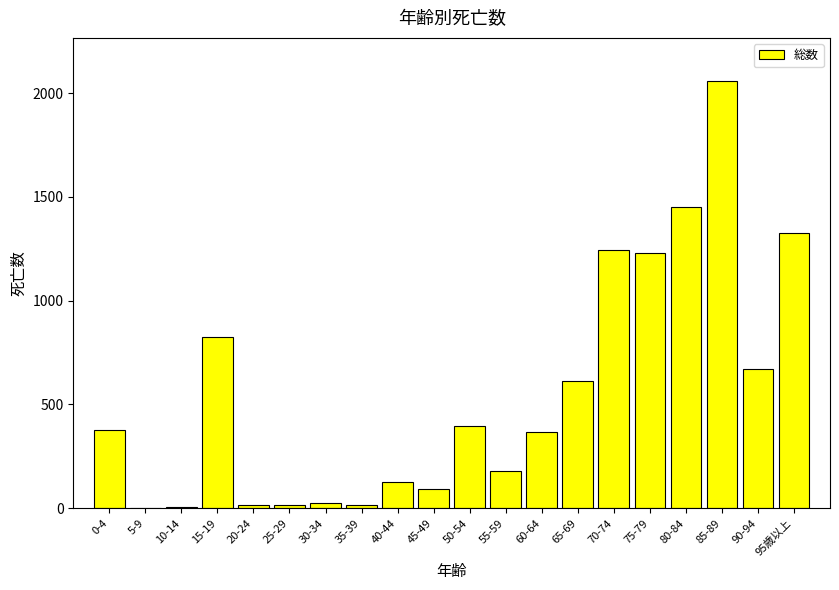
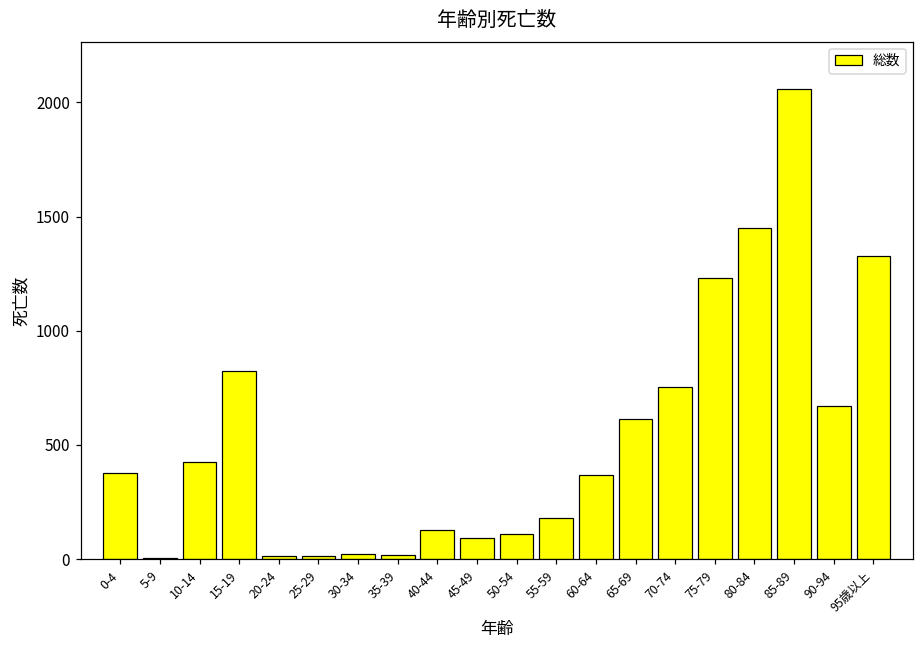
10-14: 10 -> 420
50-54: 390 -> 110
70-74: 1240 -> 750
